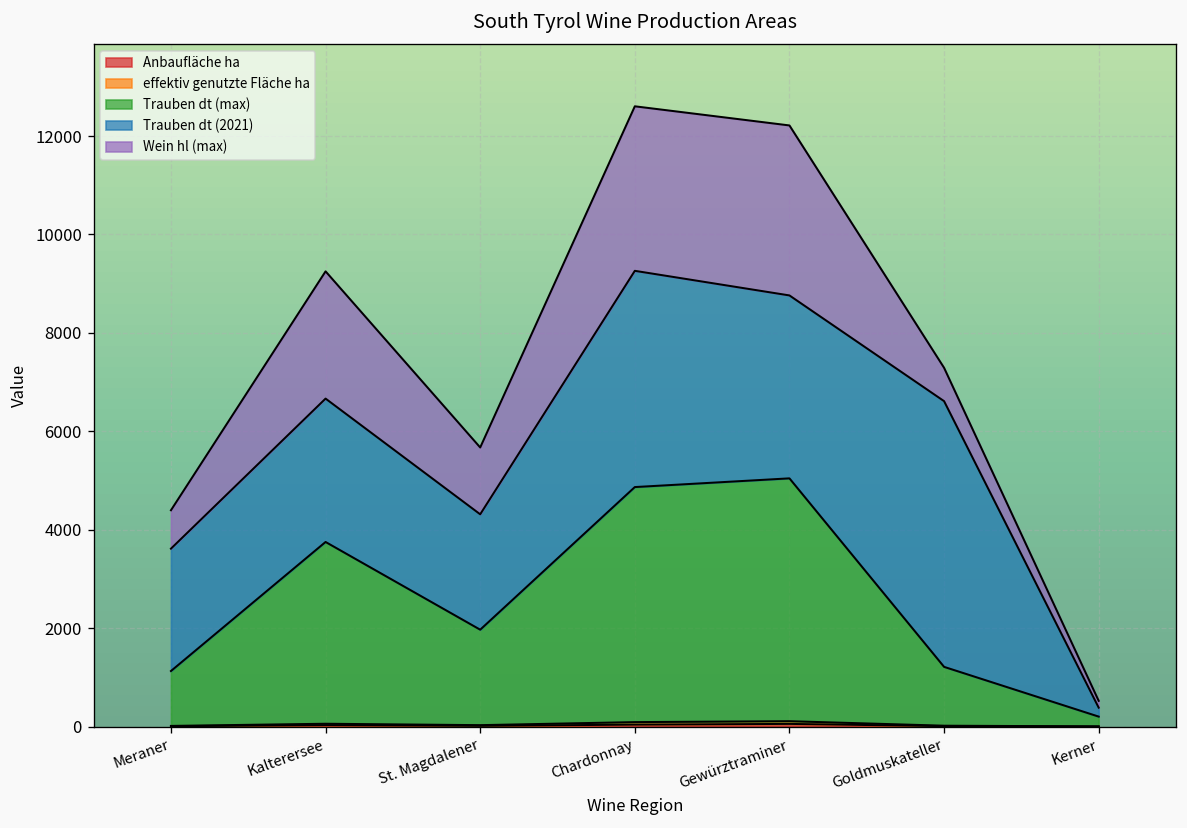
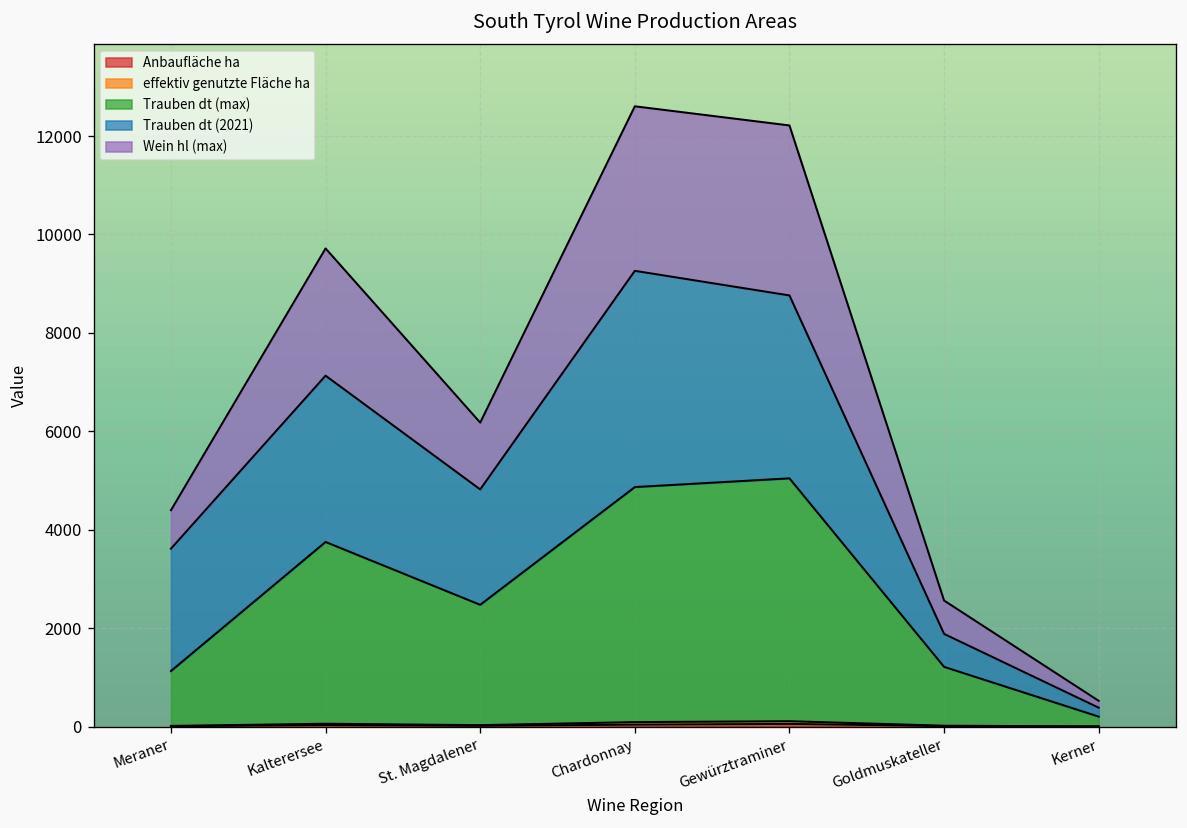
Trauben dt (2021), Kalterersee: 2900 -> 3400
Trauben dt (max), St. Magdalener: 1900 -> 2400
Trauben dt (2021), Goldmuskateller: 5400 -> 700
